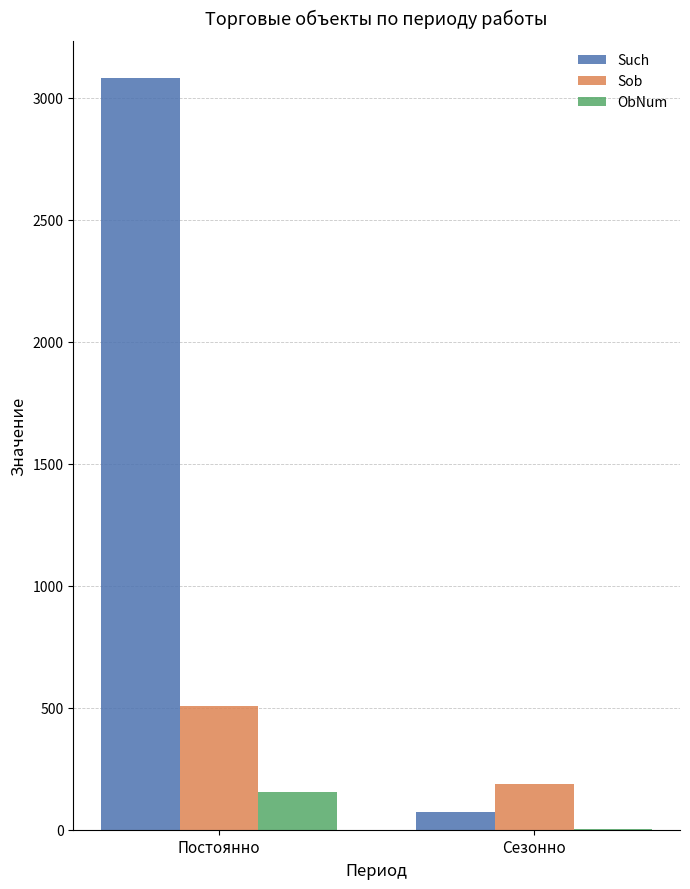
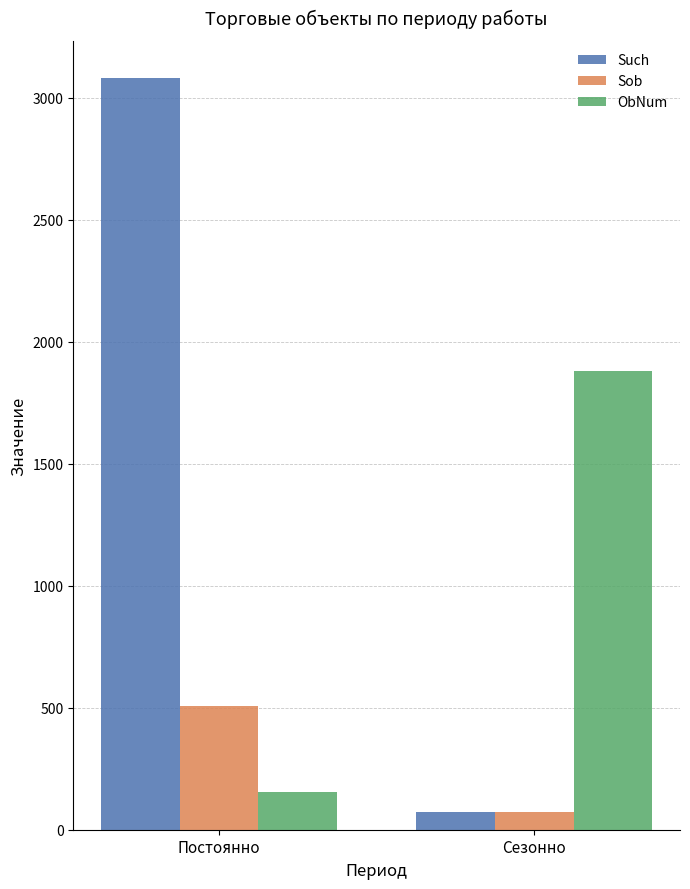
Sob, Сезонно: 190 -> 70
ObNum, Сезонно: 0 -> 1880
